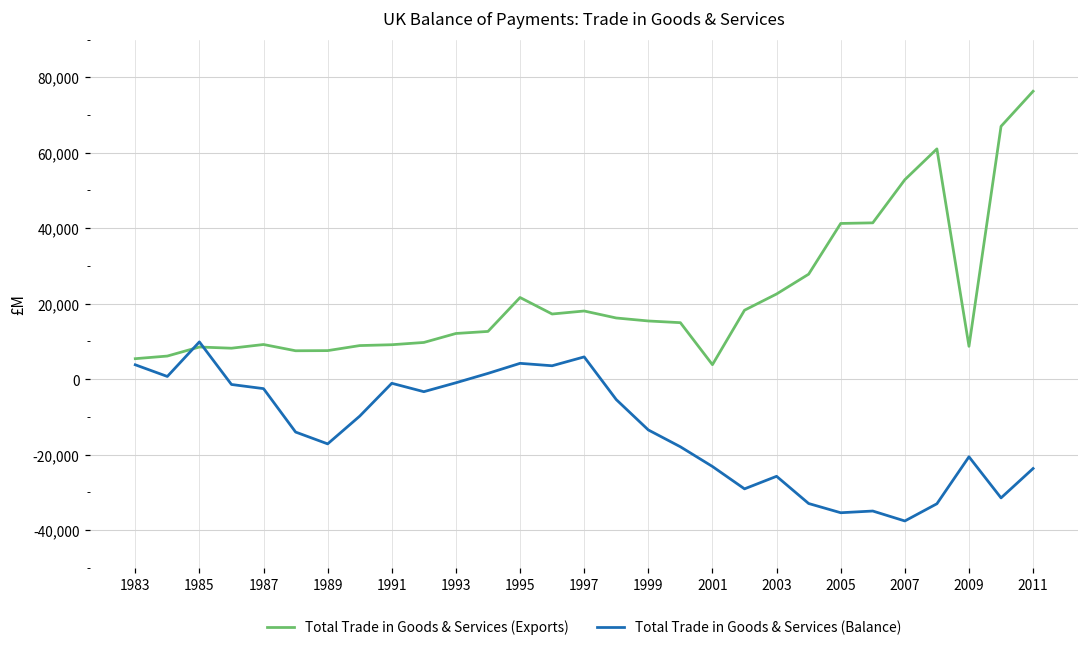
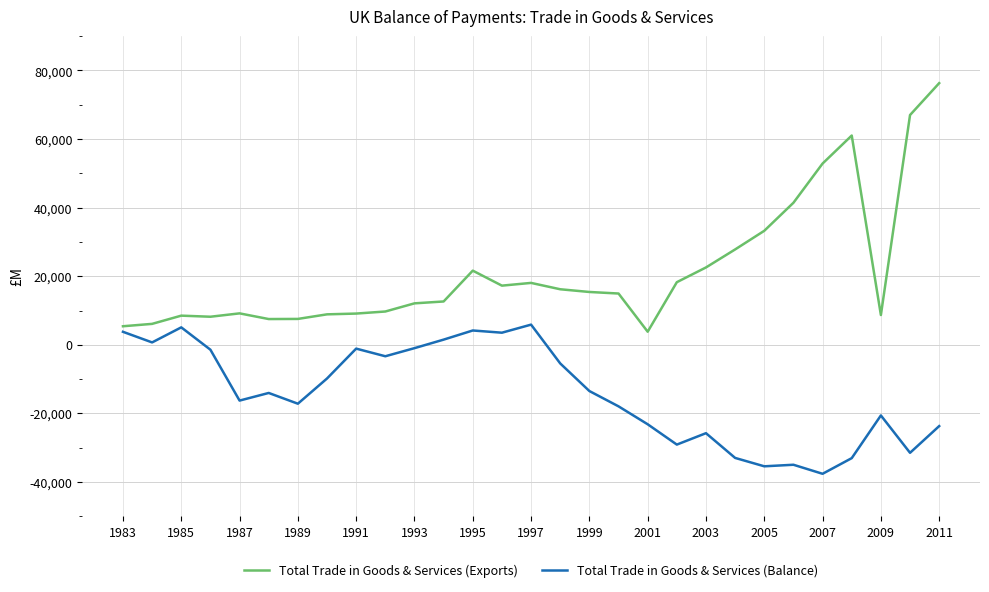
Total Trade in Goods & Services (Balance), 1985: 10,000 -> 5,000
Total Trade in Goods & Services (Balance), 1987: -3,000 -> -16,000
Total Trade in Goods & Services (Exports), 2005: 41,000 -> 33,000
